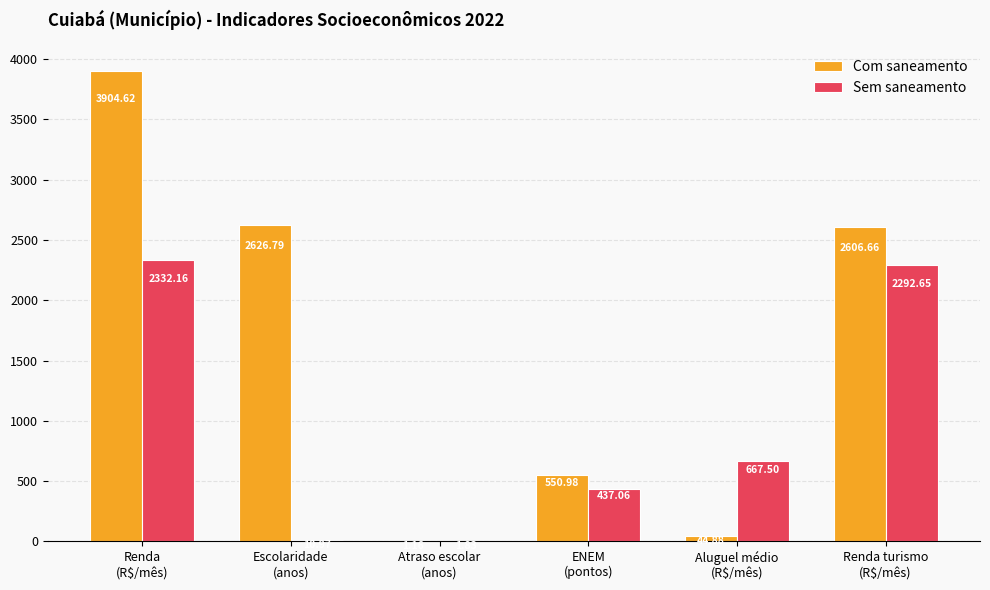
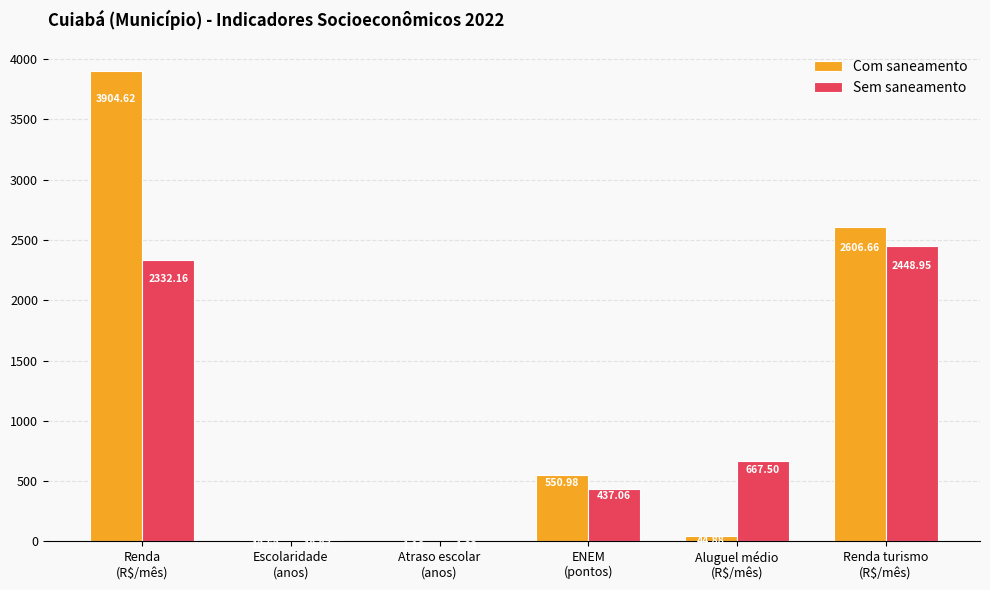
Com saneamento, Escolaridade (anos): 2630 -> 10
Sem saneamento, Renda turismo (R$/mês): 2292.65 -> 2448.95
